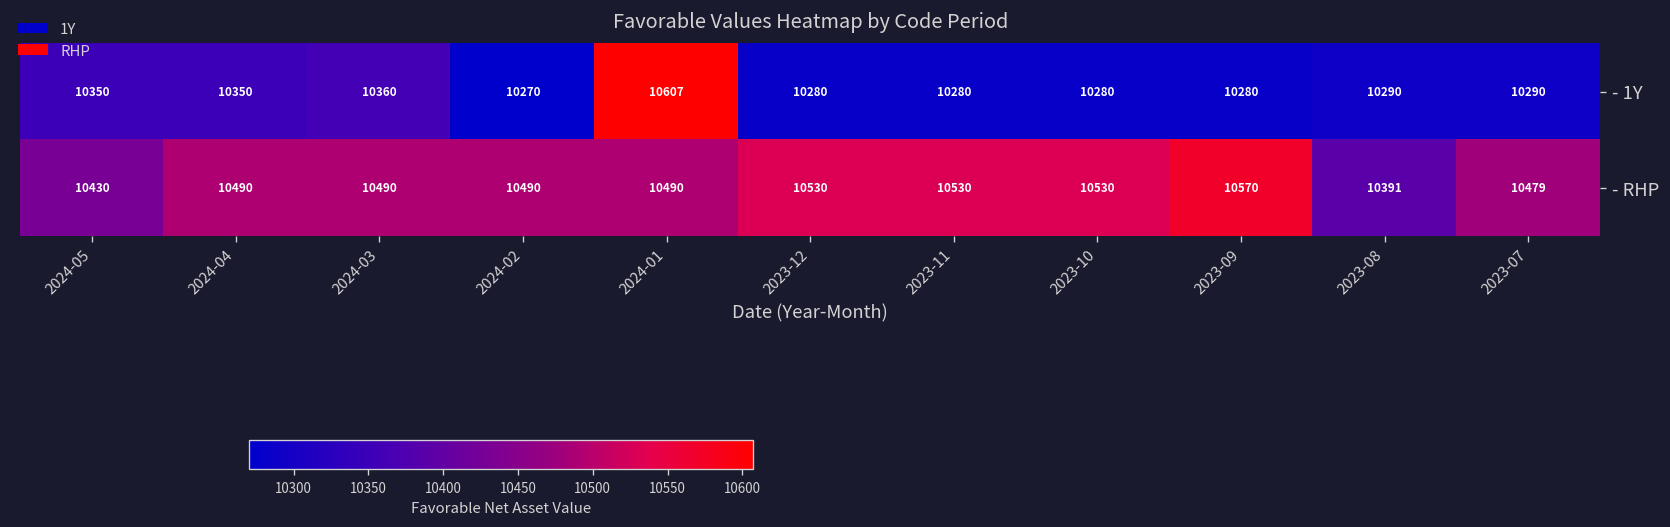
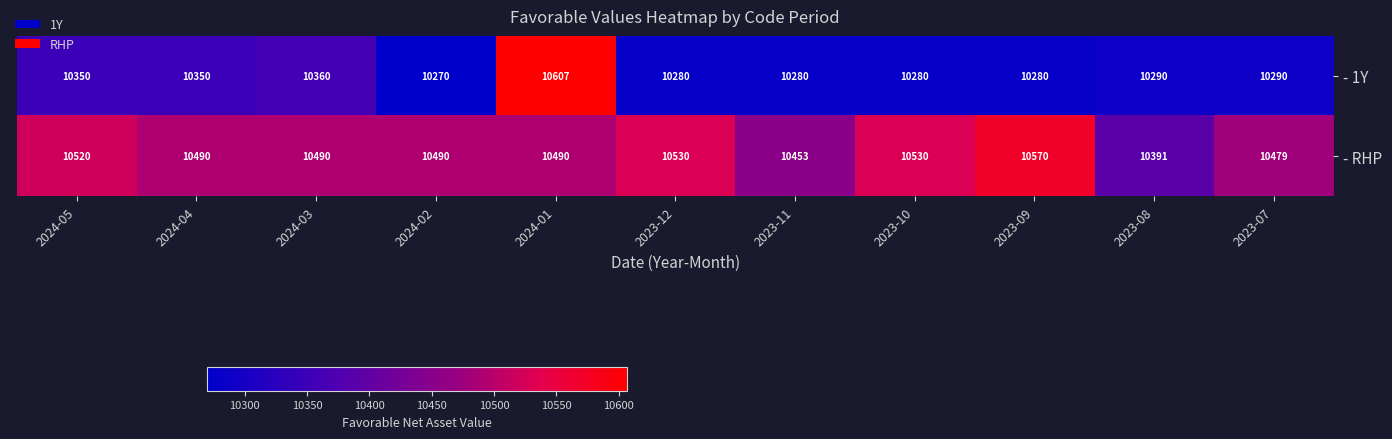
- RHP, 2024-05: 10430 -> 10520
- RHP, 2023-11: 10530 -> 10453
